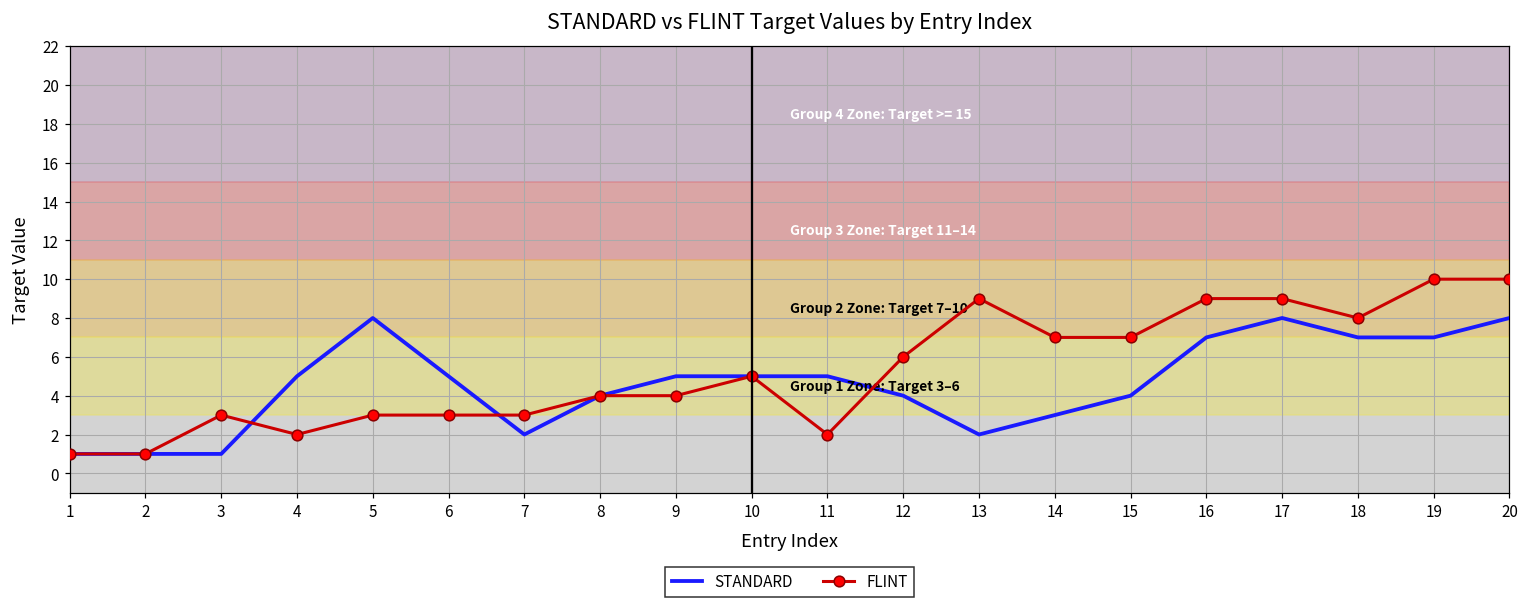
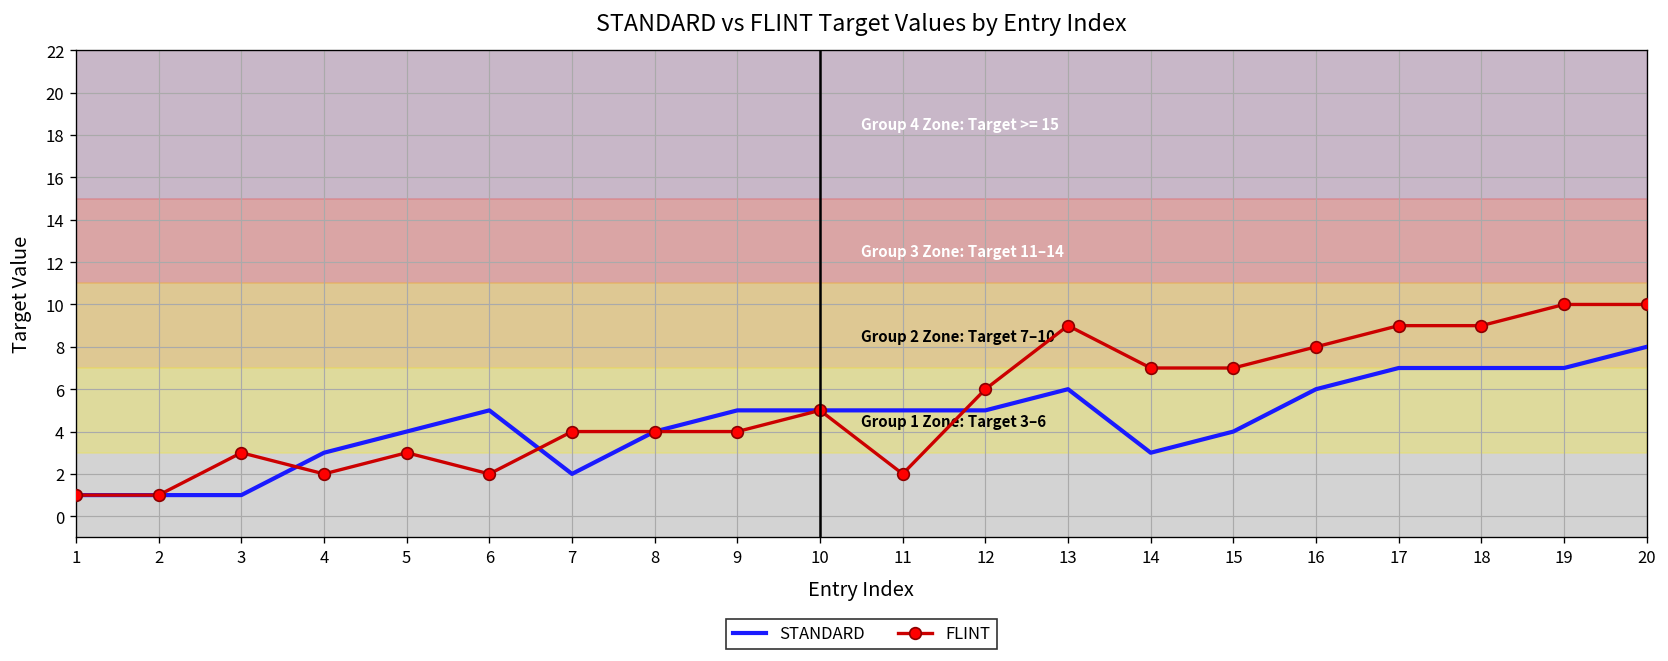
STANDARD, 4: 5 -> 3
STANDARD, 5: 8 -> 4
FLINT, 6: 3 -> 2
FLINT, 7: 3 -> 4
STANDARD, 12: 4 -> 5
STANDARD, 13: 2 -> 6
STANDARD, 16: 7 -> 6
FLINT, 16: 9 -> 8
STANDARD, 17: 8 -> 7
FLINT, 18: 8 -> 9
